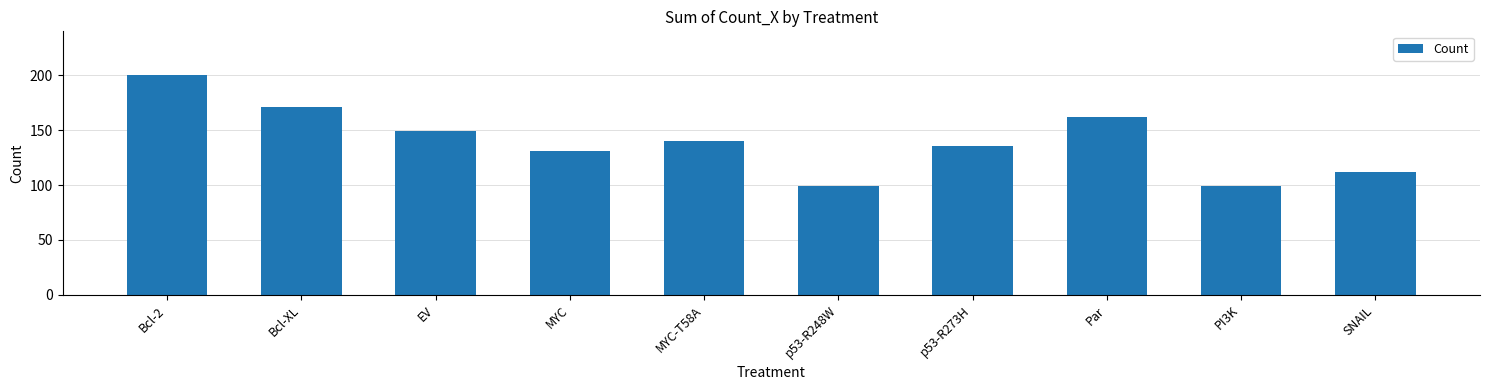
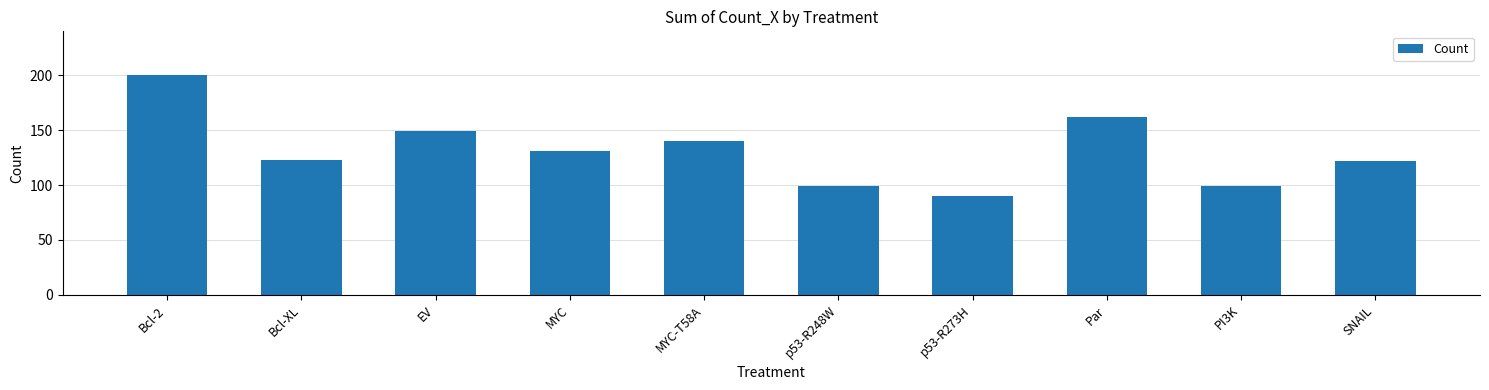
Bcl-XL: 171 -> 123
p53-R273H: 136 -> 90
SNAIL: 112 -> 122
